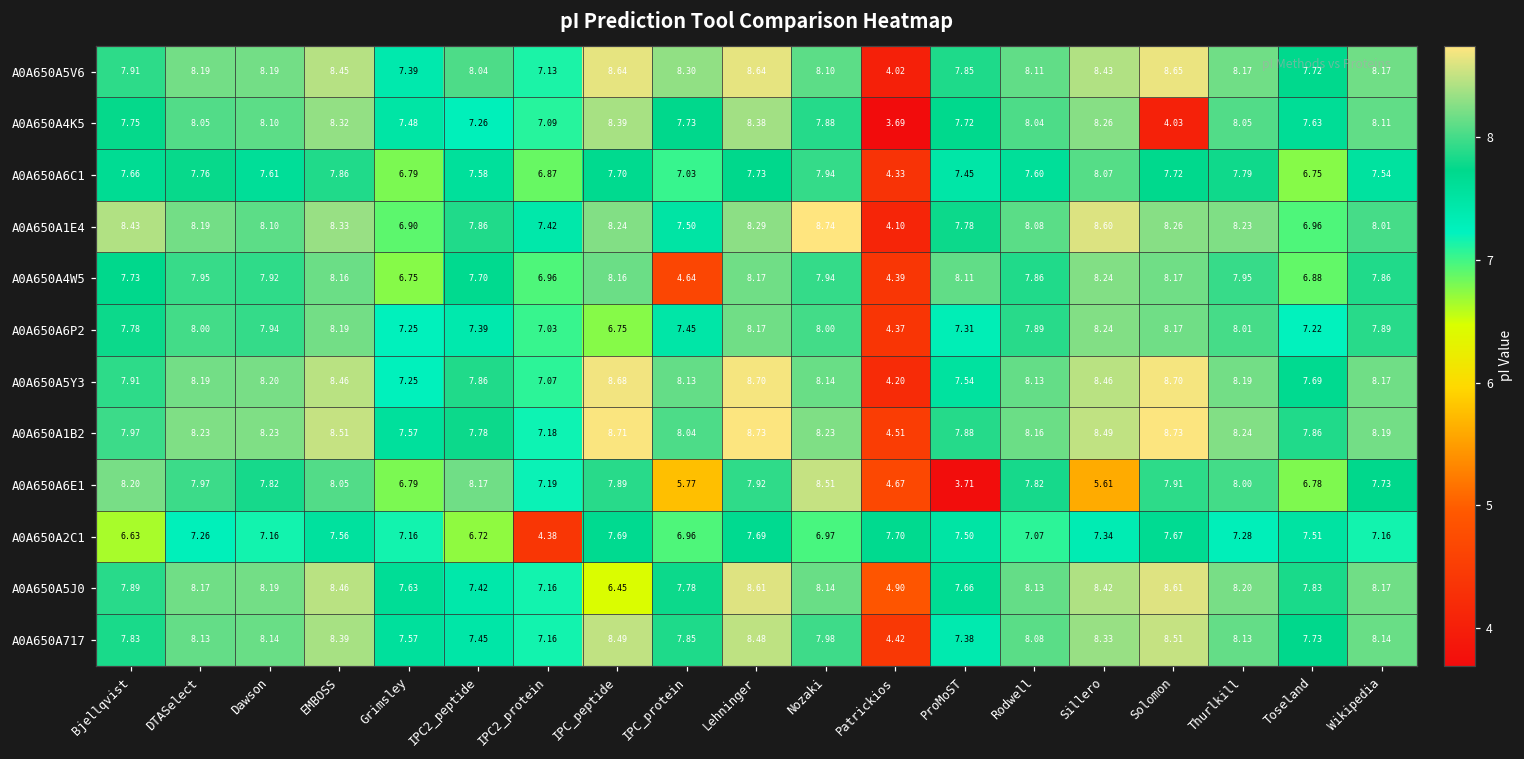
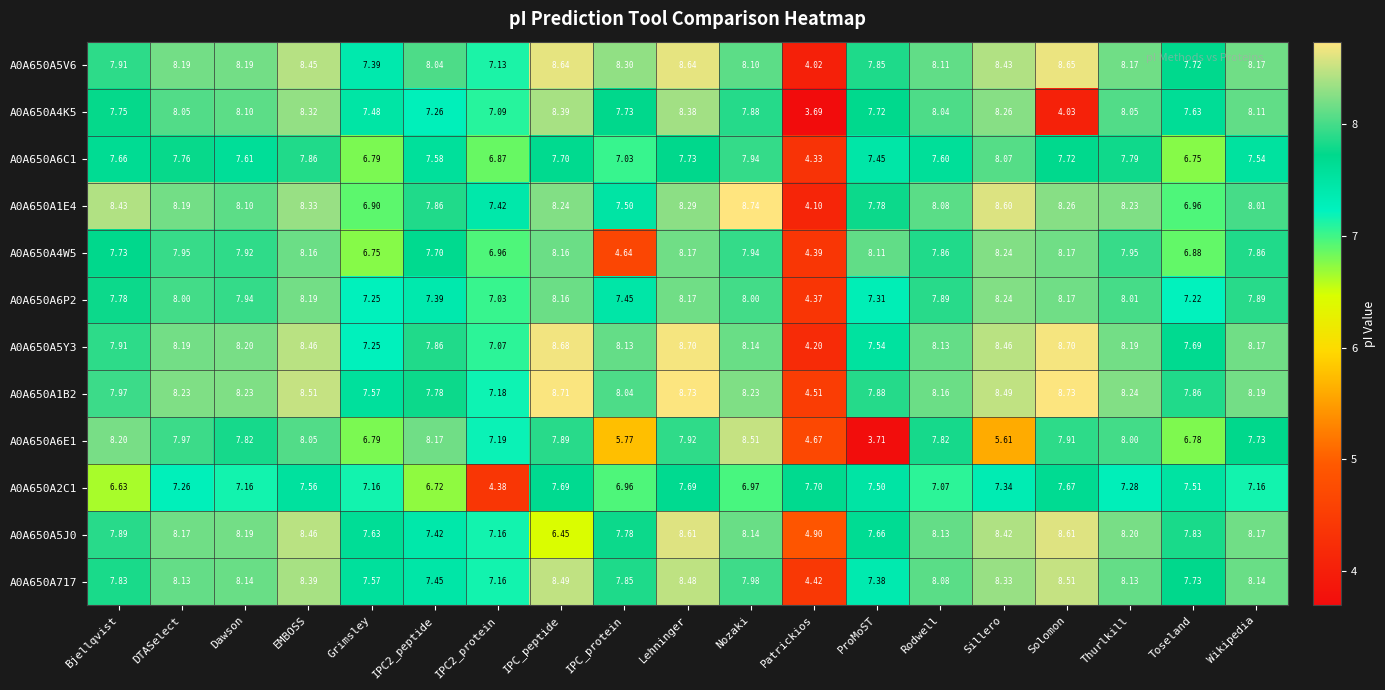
A0A650A6P2, IPC_peptide: 6.75 -> 8.16
